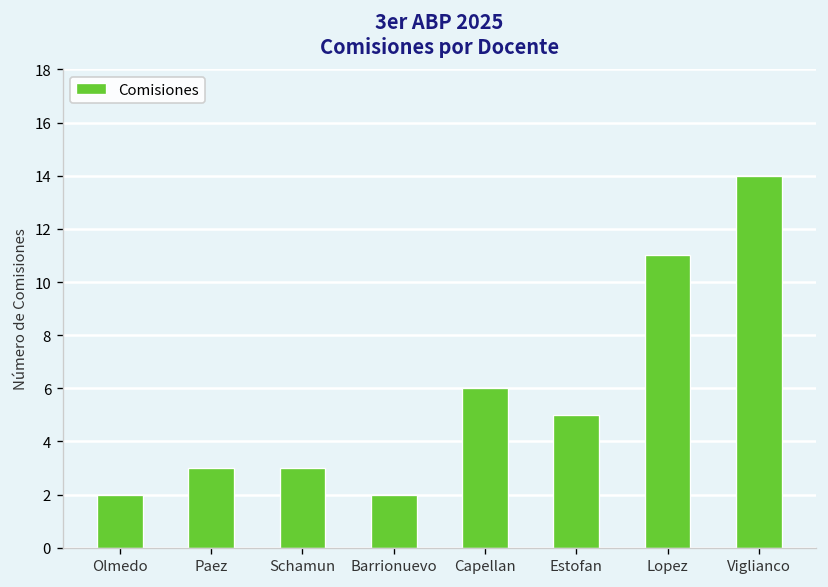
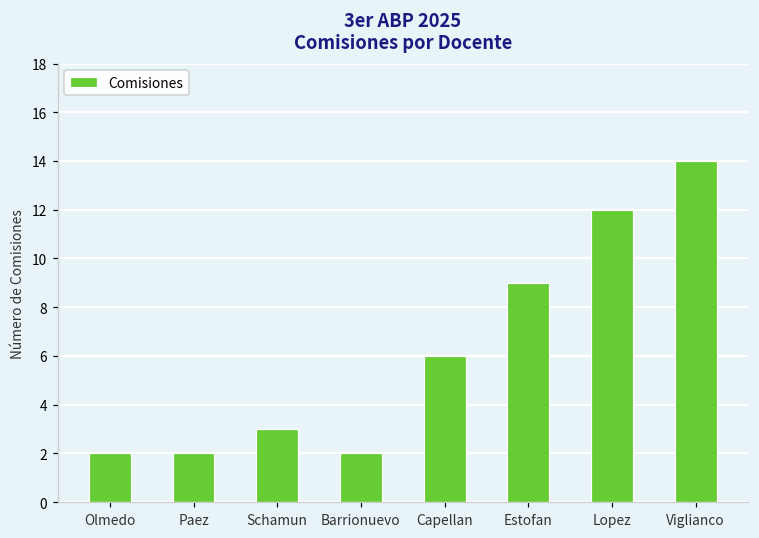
Paez: 3 -> 2
Estofan: 5 -> 9
Lopez: 11 -> 12
